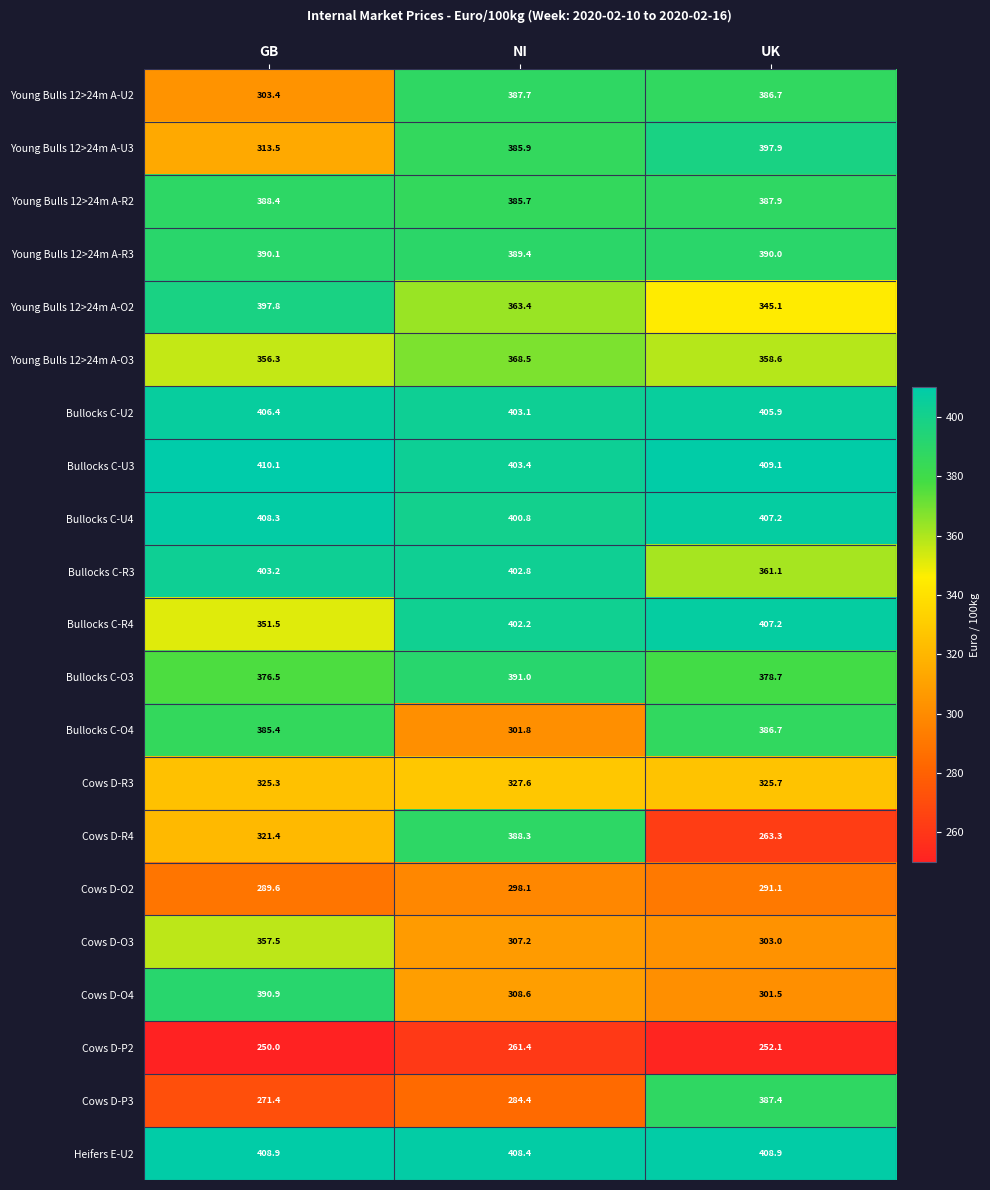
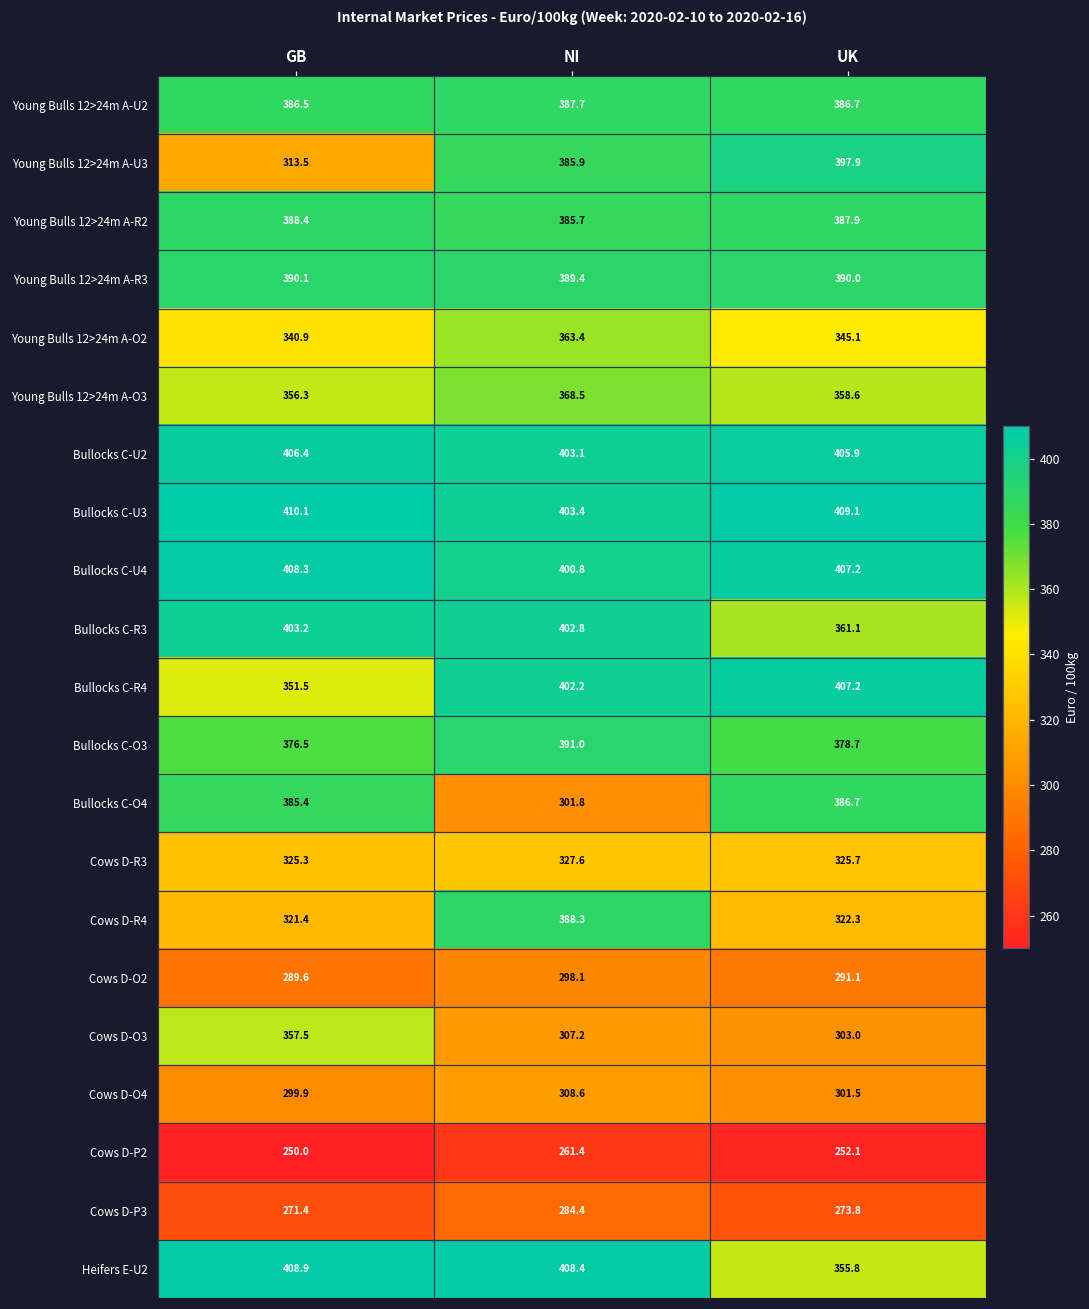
Young Bulls 12>24m A-U2, GB: 303.4 -> 386.5
Young Bulls 12>24m A-O2, GB: 397.8 -> 340.9
Cows D-R4, UK: 263.3 -> 322.3
Cows D-O4, GB: 390.9 -> 299.9
Cows D-P3, UK: 387.4 -> 273.8
Heifers E-U2, UK: 408.9 -> 355.8
